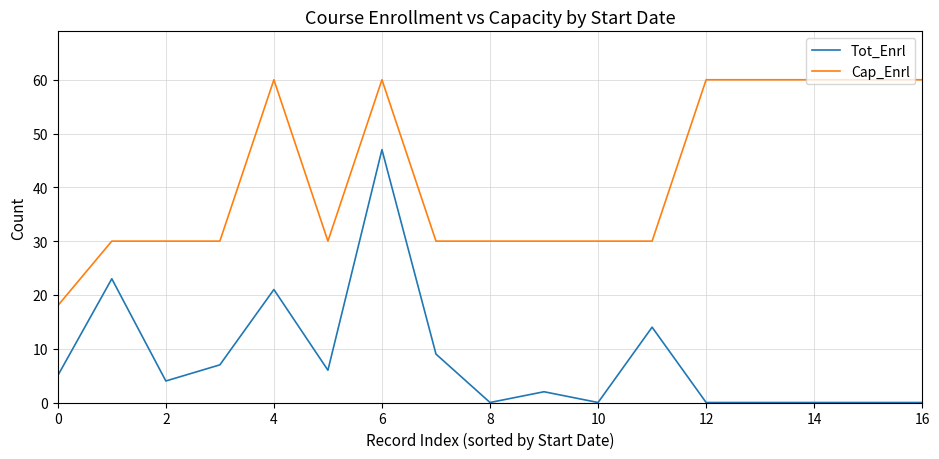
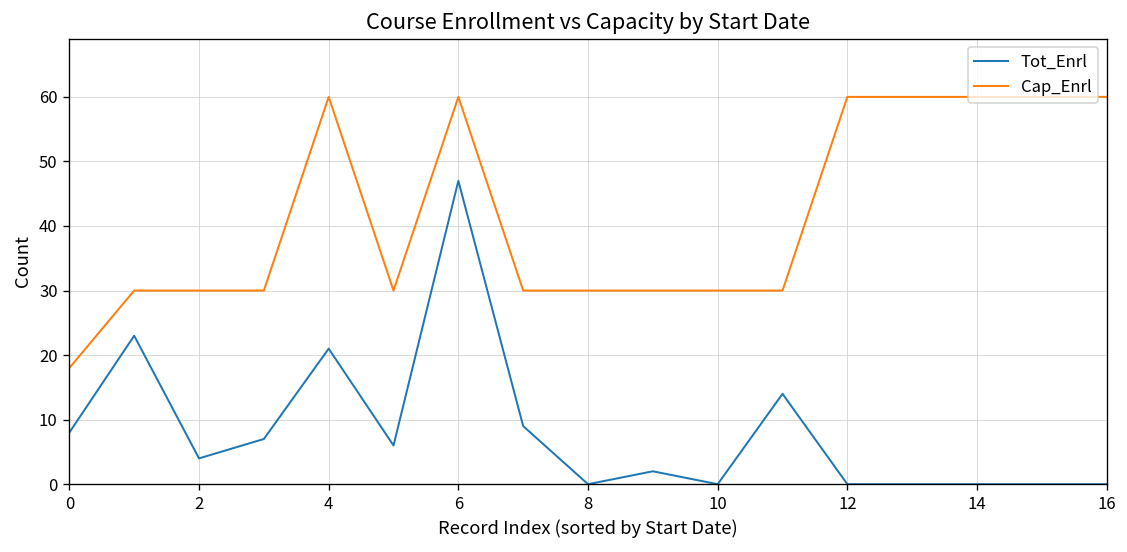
Tot_Enrl, 0: 5 -> 8
